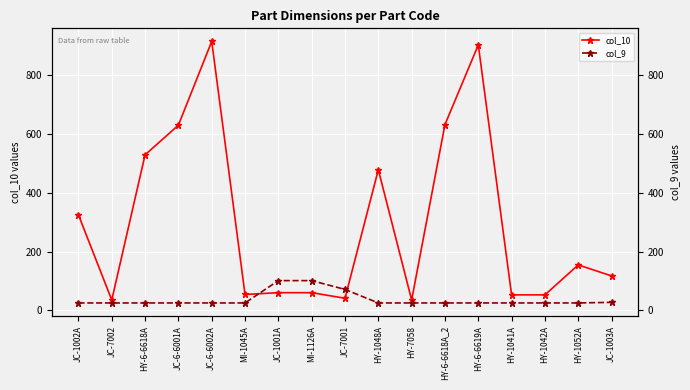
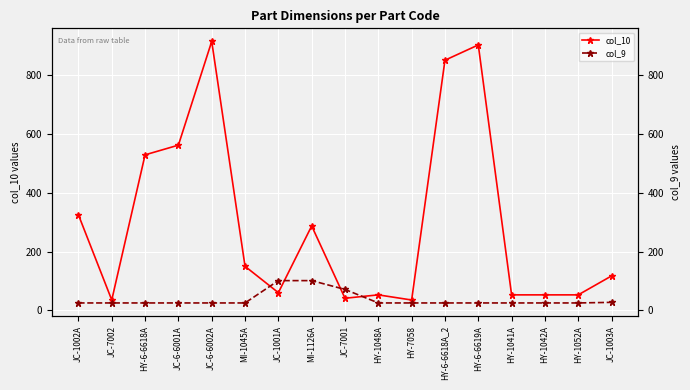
col_10, JC-6-6001A: 630 -> 560
col_10, MI-1045A: 50 -> 150
col_10, MI-1126A: 60 -> 290
col_10, HY-1048A: 480 -> 50
col_10, HY-6-6618A_2: 630 -> 850
col_10, HY-1052A: 150 -> 50
